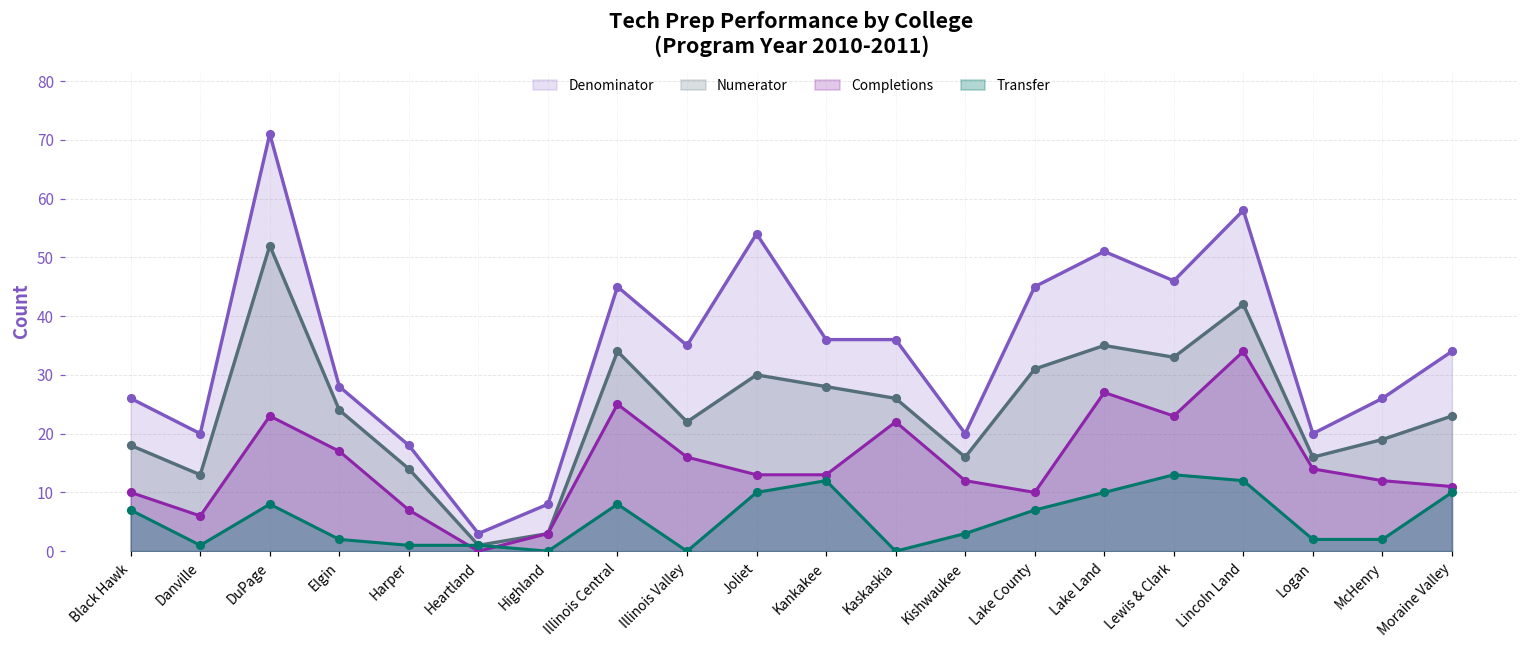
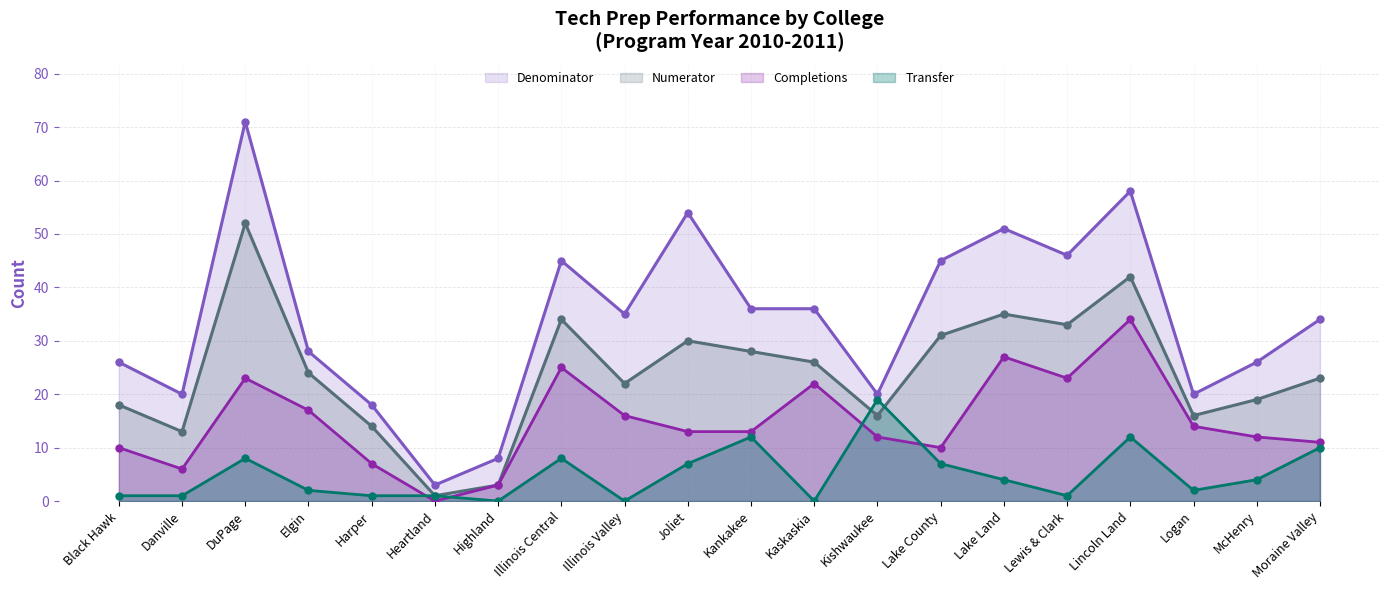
Transfer, Black Hawk: 7 -> 1
Transfer, Joliet: 10 -> 7
Transfer, Kishwaukee: 3 -> 19
Transfer, Lake Land: 10 -> 4
Transfer, Lewis & Clark: 13 -> 1
Transfer, McHenry: 2 -> 4
